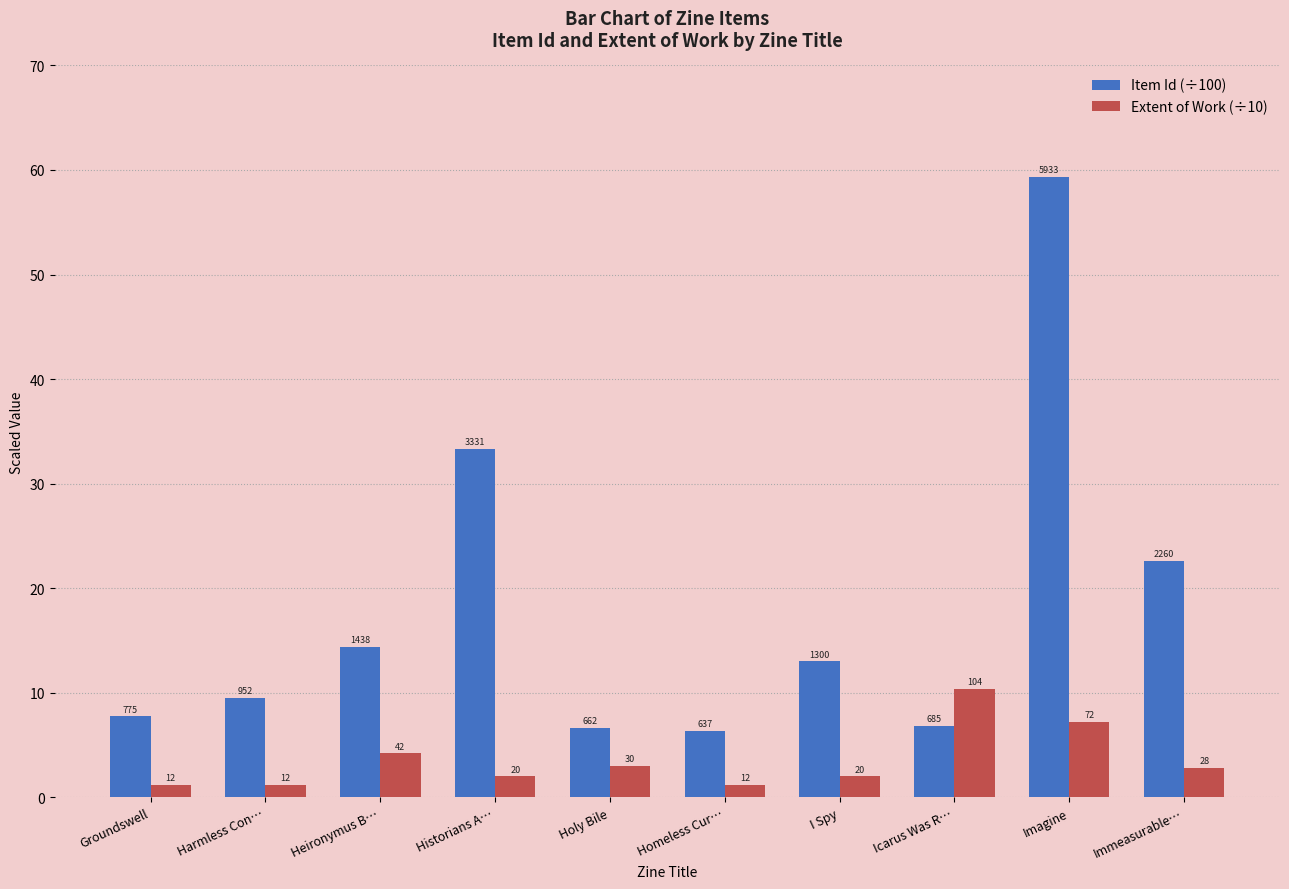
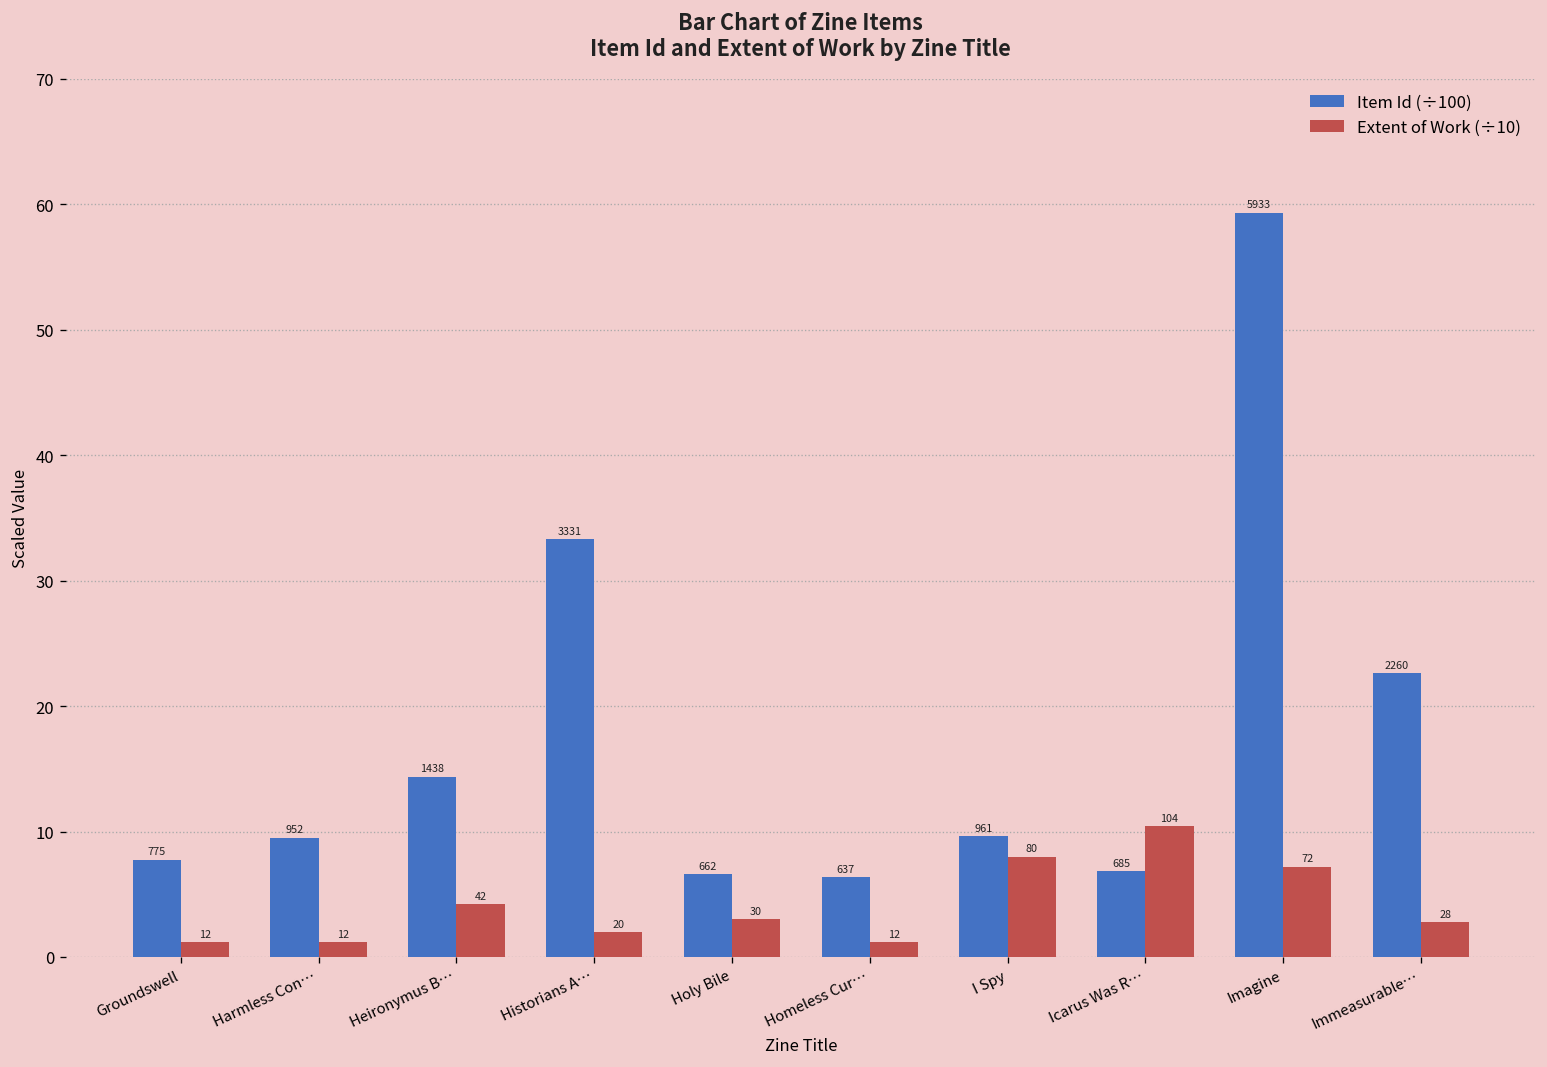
Item Id (÷100), I Spy: 1300 -> 961
Extent of Work (÷10), I Spy: 20 -> 80
